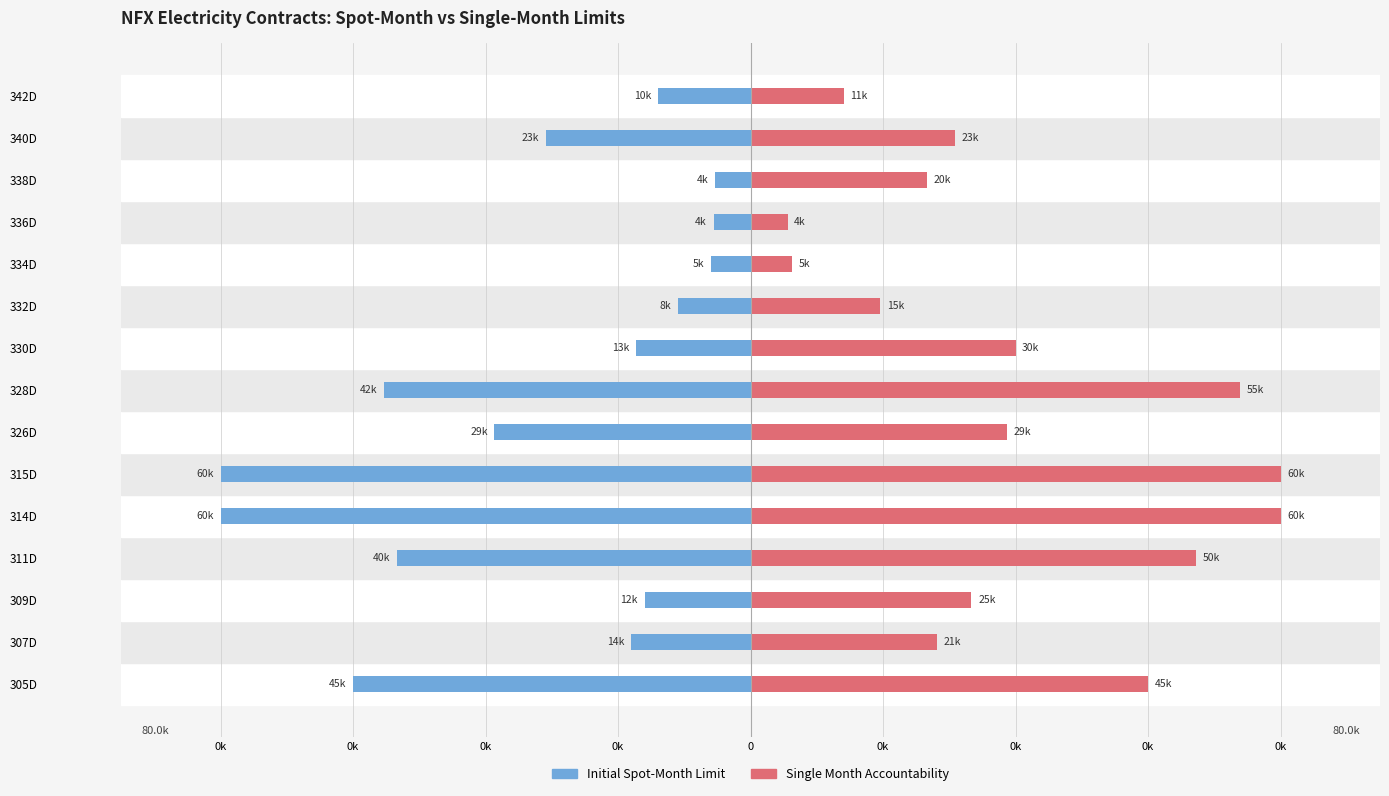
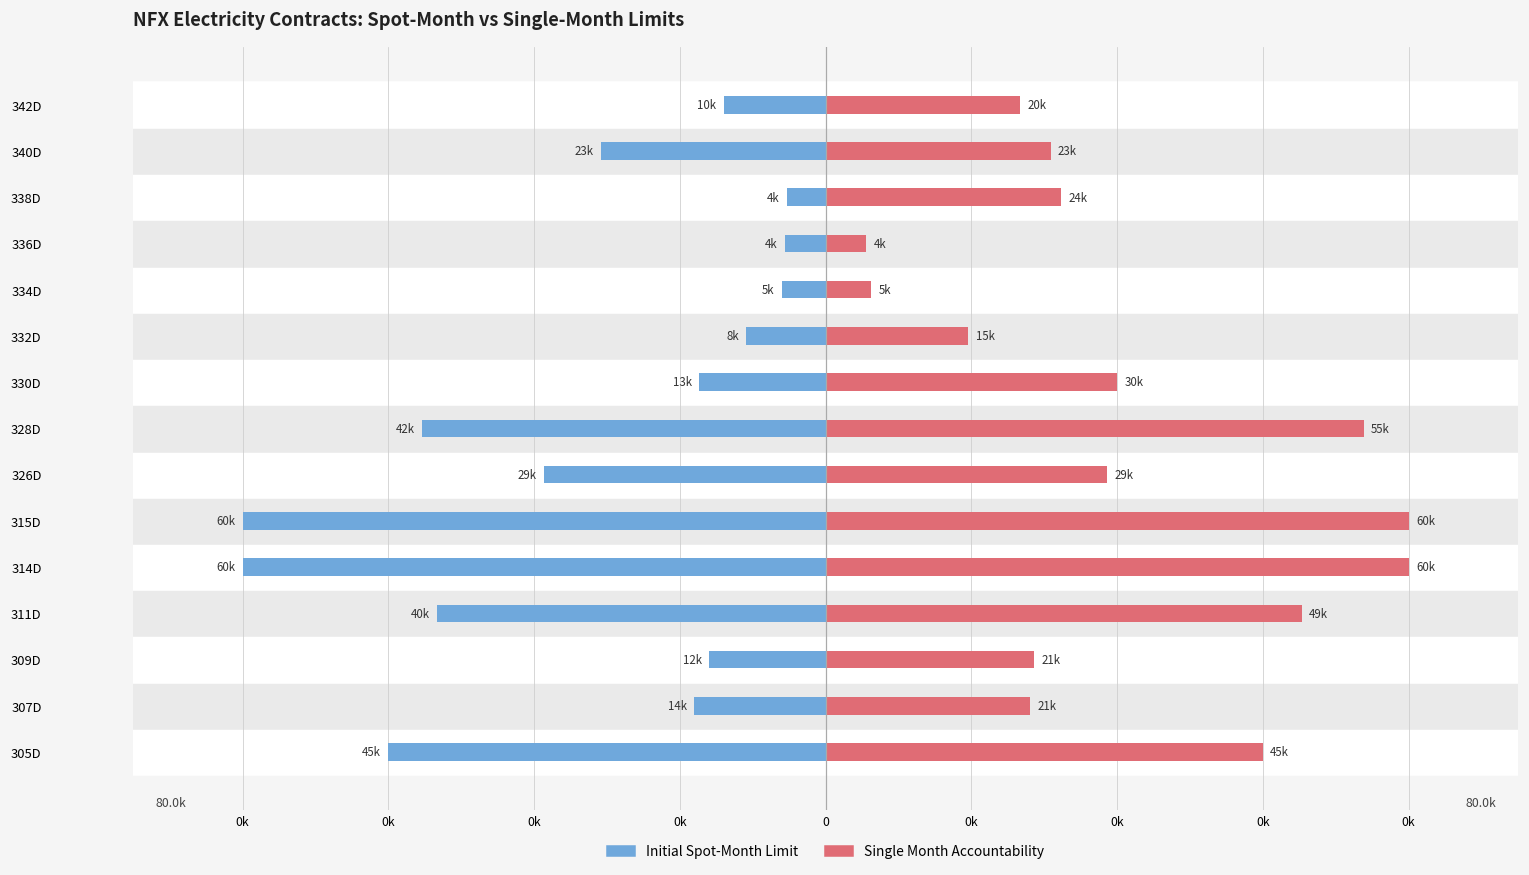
Single Month Accountability, 342D: 11k -> 20k
Single Month Accountability, 338D: 20k -> 24k
Single Month Accountability, 311D: 50k -> 49k
Single Month Accountability, 309D: 25k -> 21k
